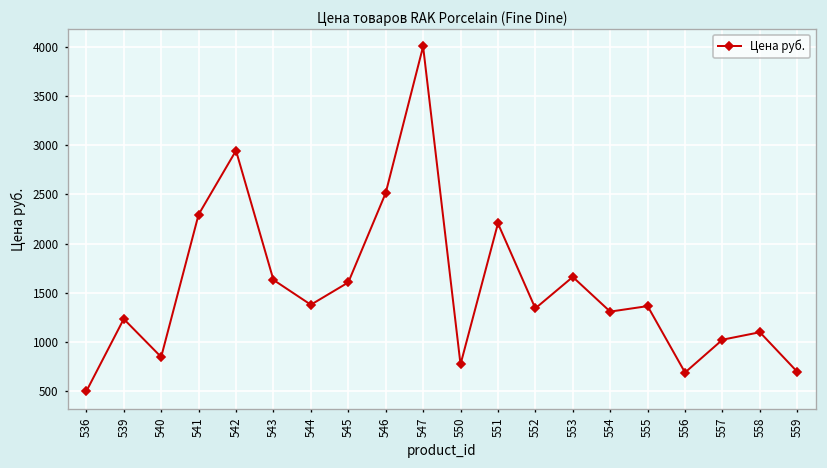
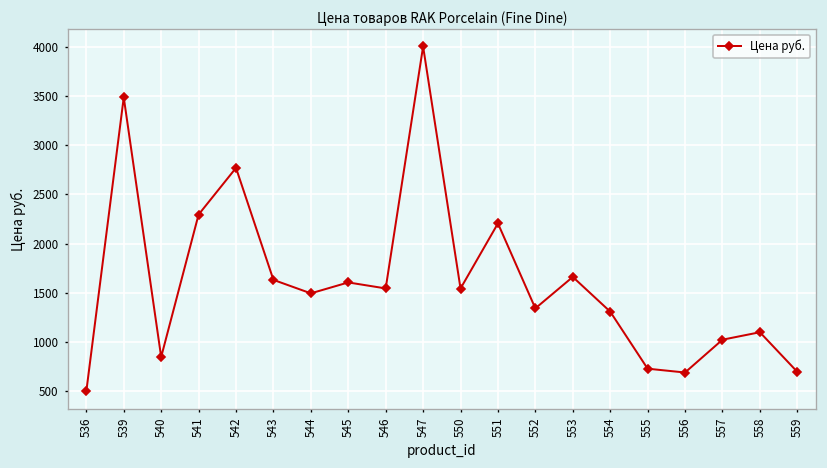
539: 1200 -> 3500
542: 2900 -> 2800
544: 1400 -> 1500
546: 2500 -> 1500
550: 800 -> 1500
555: 1400 -> 700
